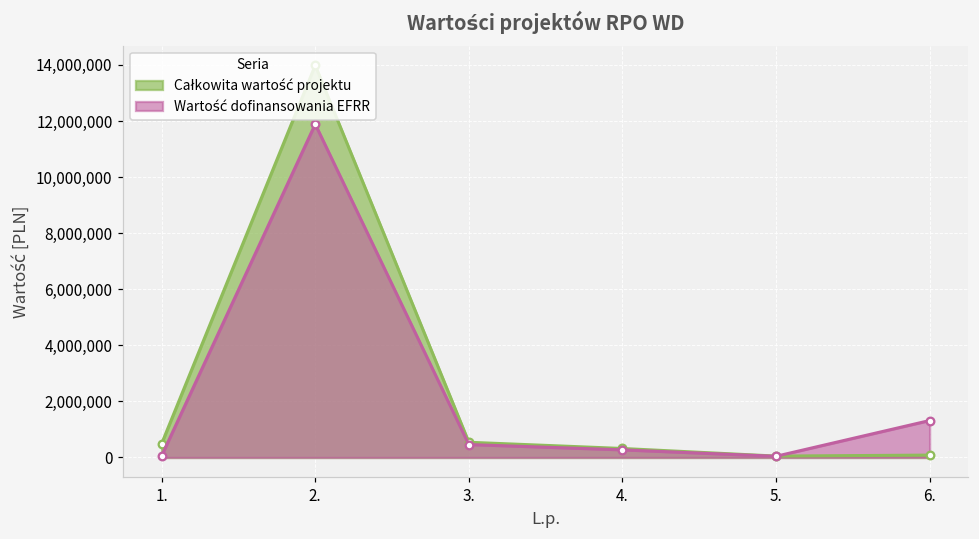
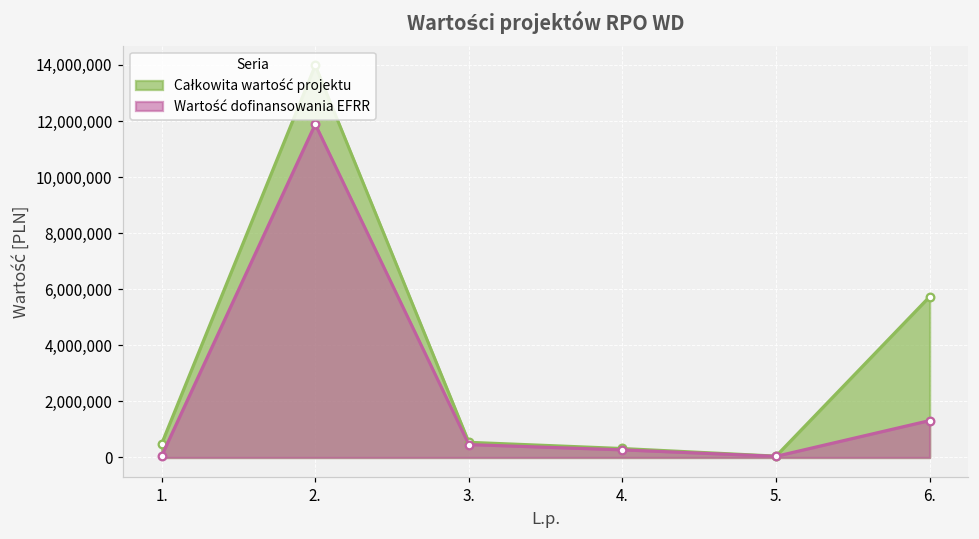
Całkowita wartość projektu, 6.: 100,000 -> 5,700,000
